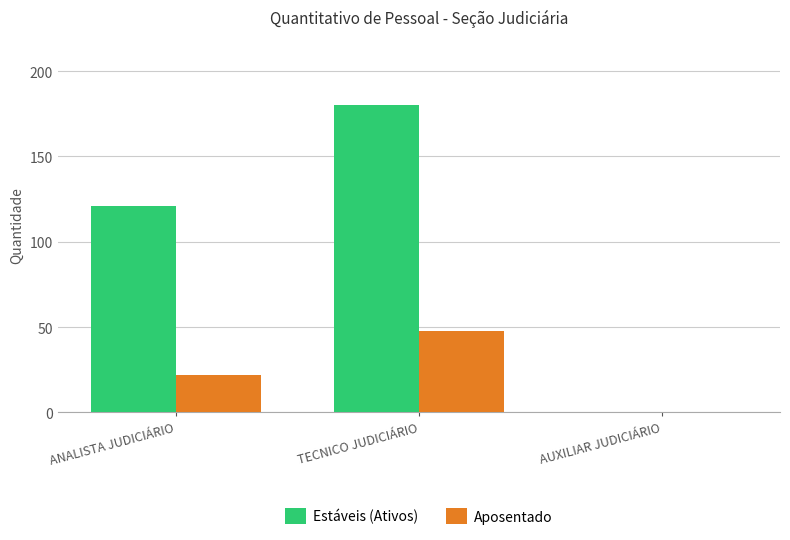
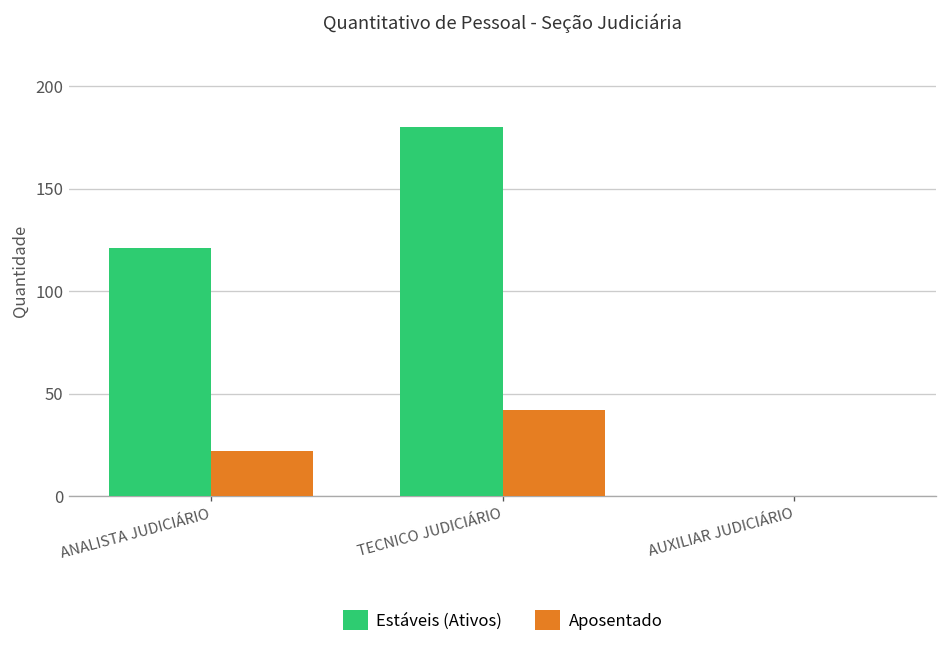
Aposentado, TECNICO JUDICIÁRIO: 48 -> 42
